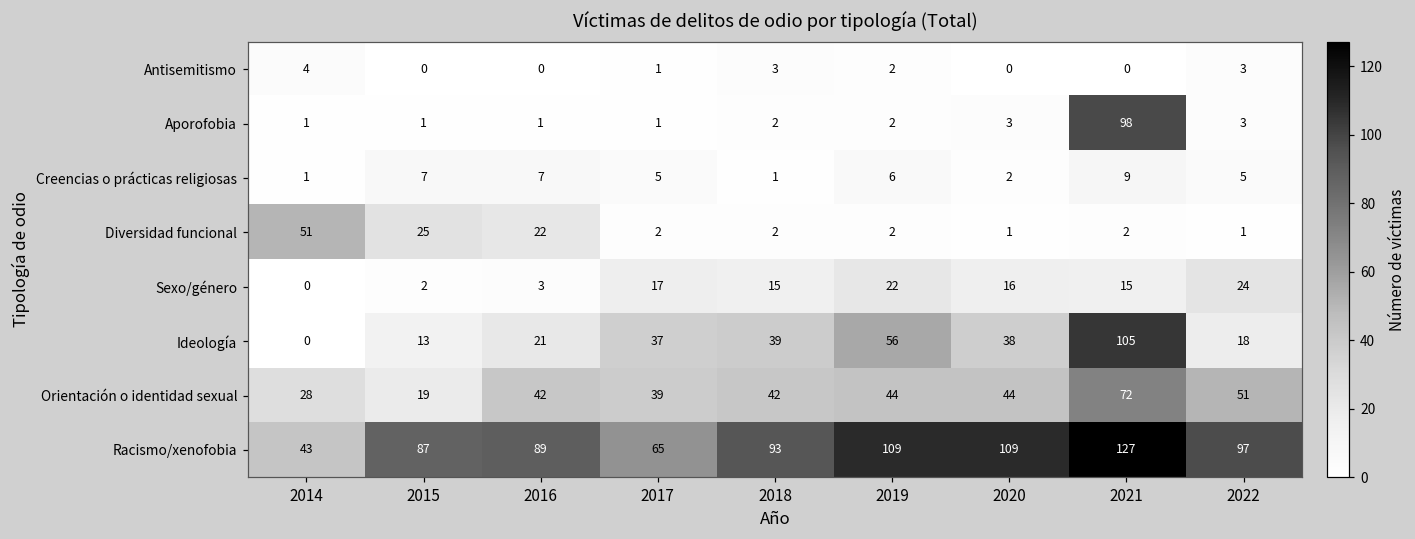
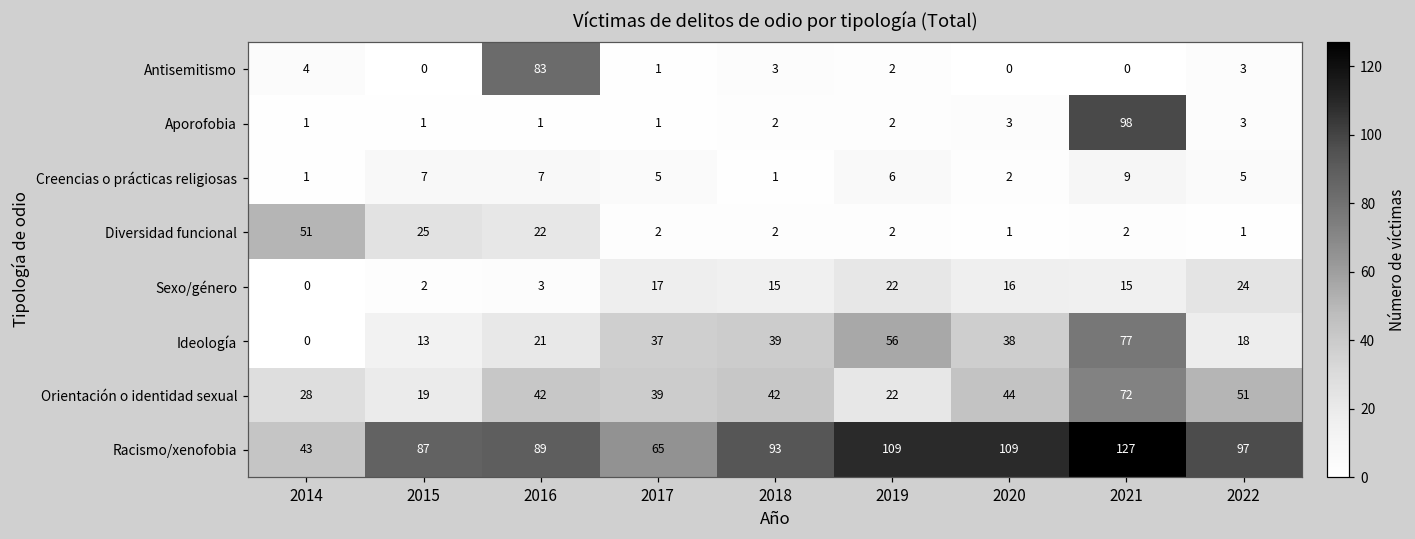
Antisemitismo, 2016: 0 -> 83
Ideología, 2021: 105 -> 77
Orientación o identidad sexual, 2019: 44 -> 22
